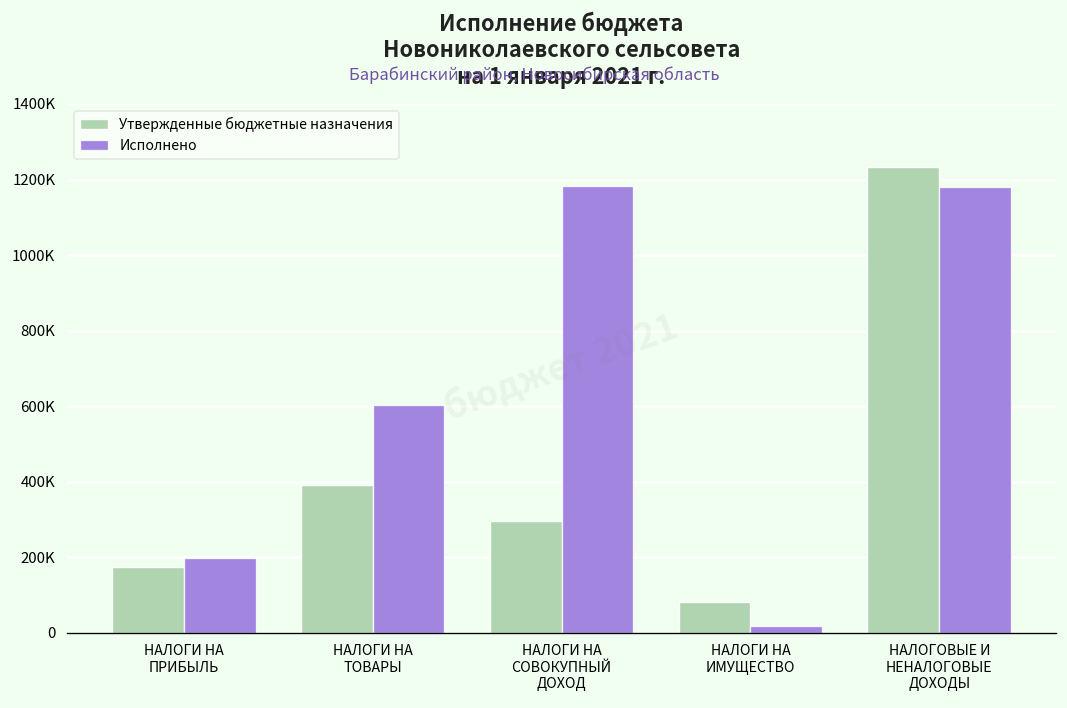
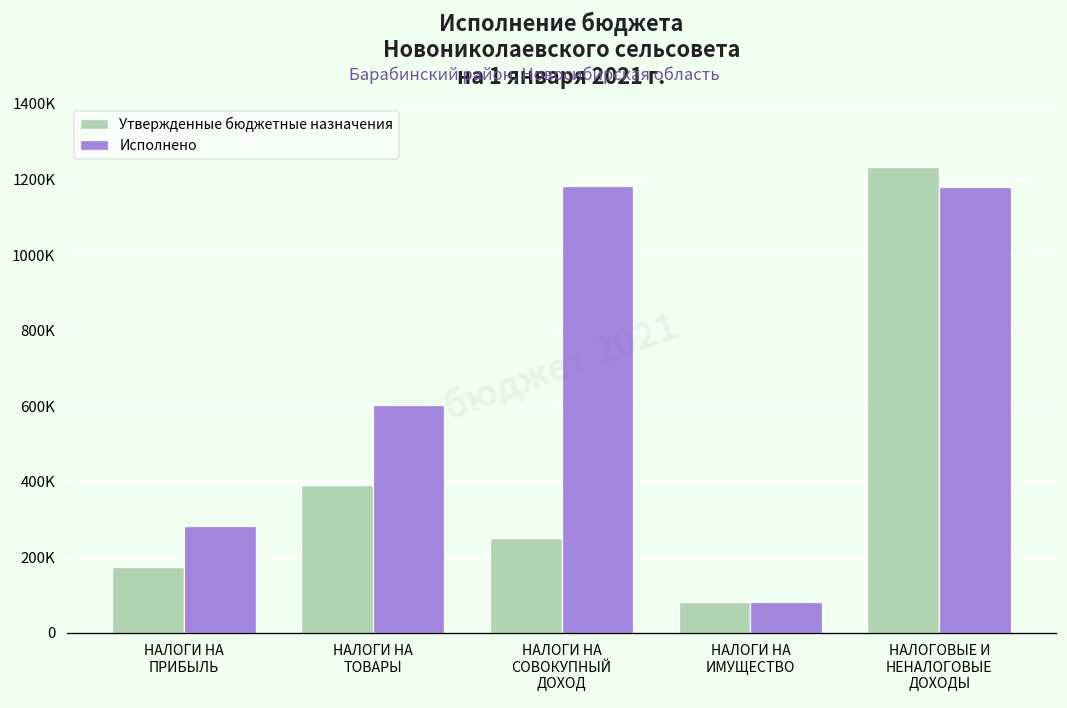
Исполнено, НАЛОГИ НА ПРИБЫЛЬ: 200000 -> 280000
Утвержденные бюджетные назначения, НАЛОГИ НА СОВОКУПНЫЙ ДОХОД: 300000 -> 250000
Исполнено, НАЛОГИ НА ИМУЩЕСТВО: 20000 -> 80000
